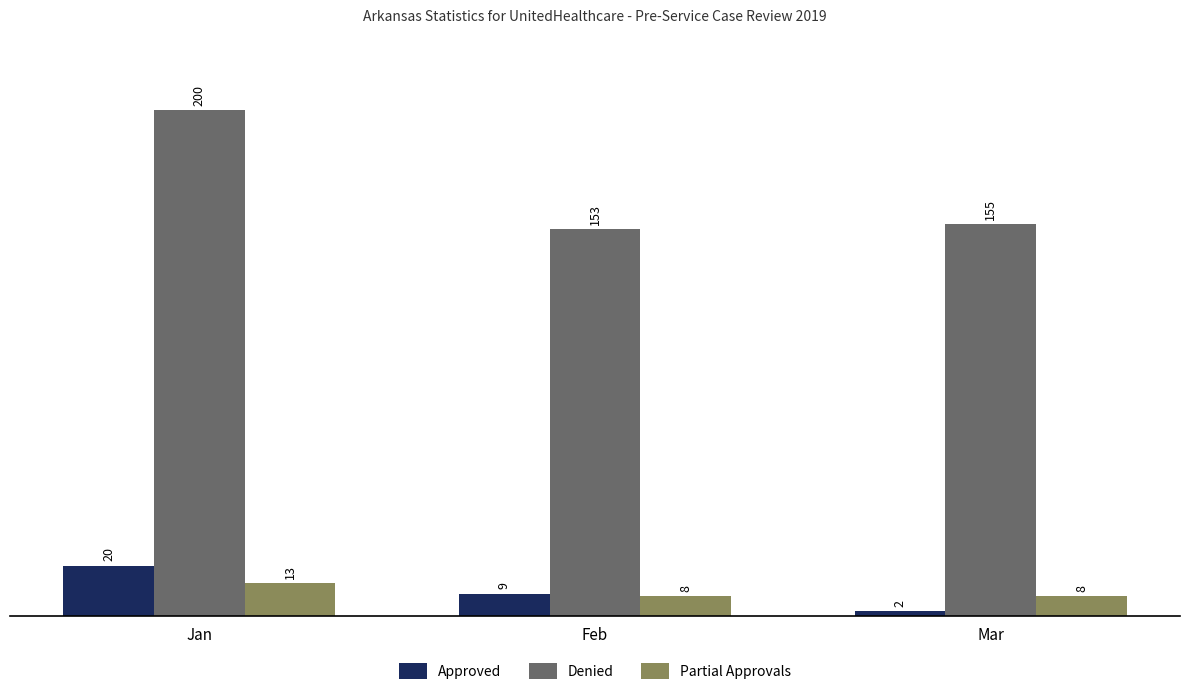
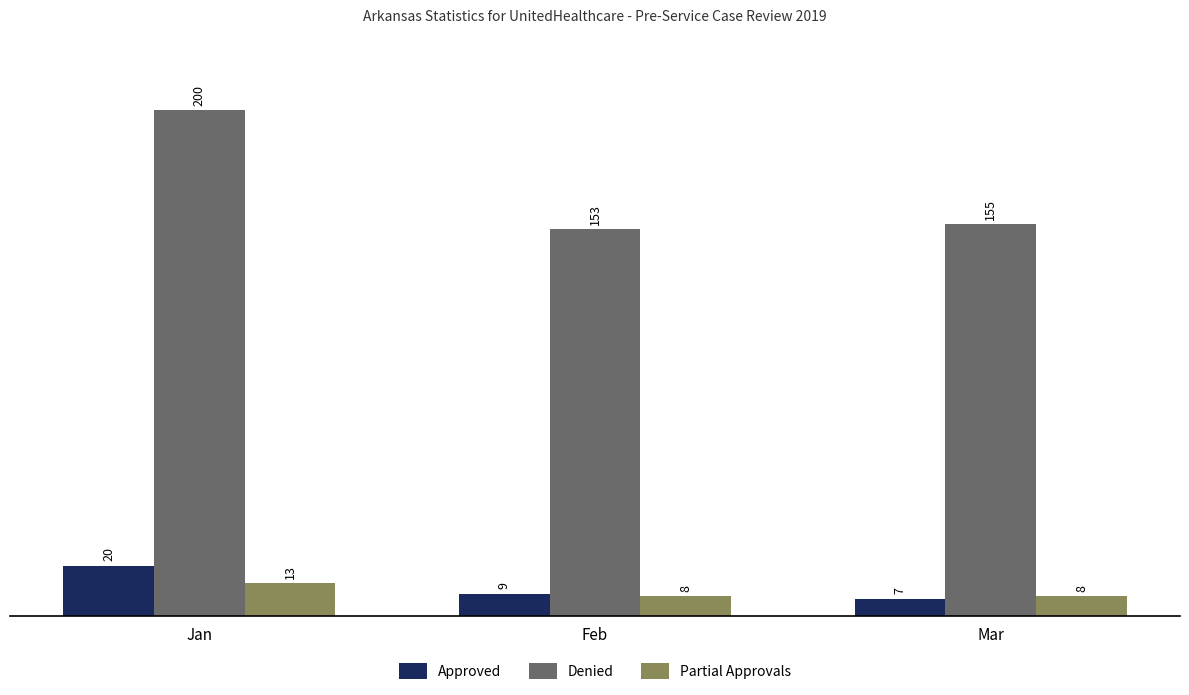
Approved, Mar: 2 -> 7
